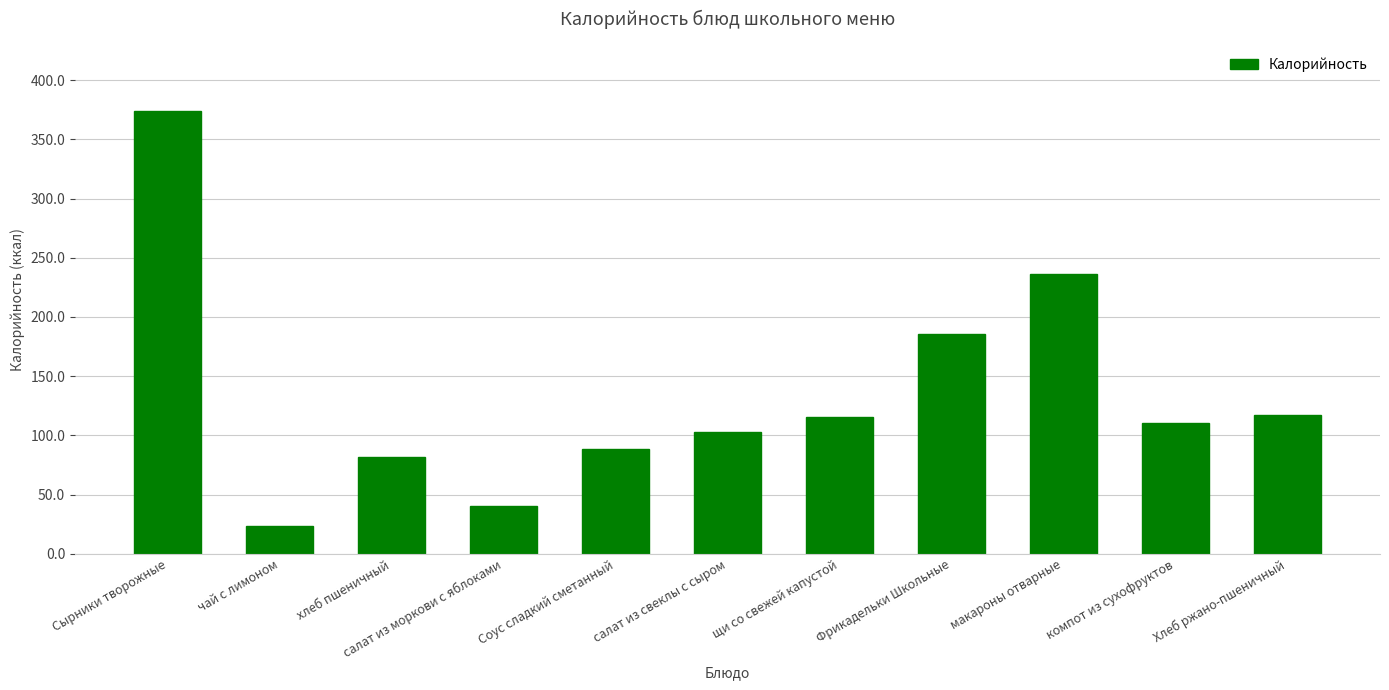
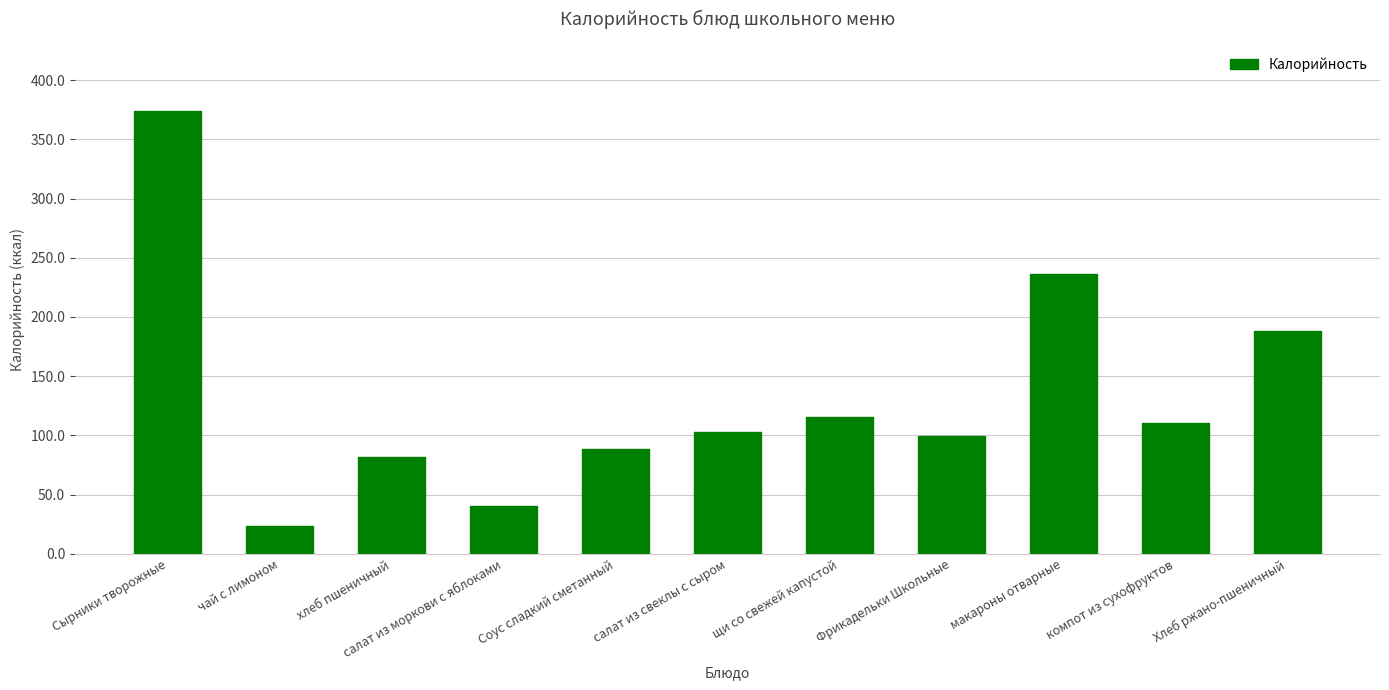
Фрикадельки Школьные: 185 -> 100
Хлеб ржано-пшеничный: 117 -> 189
